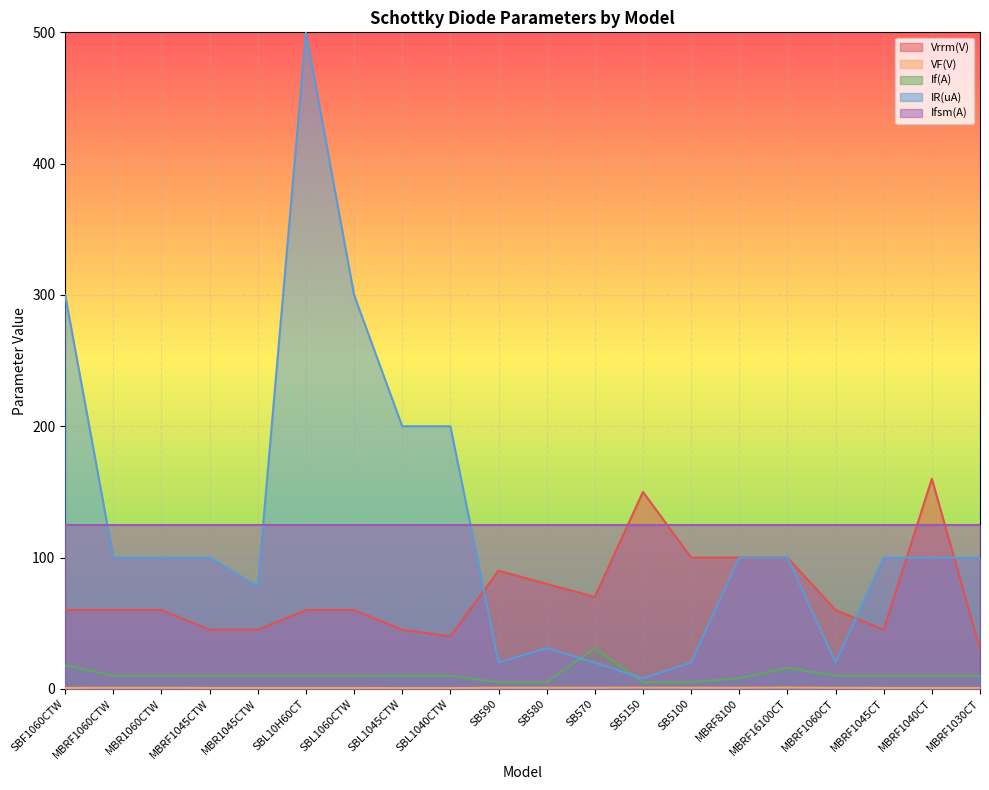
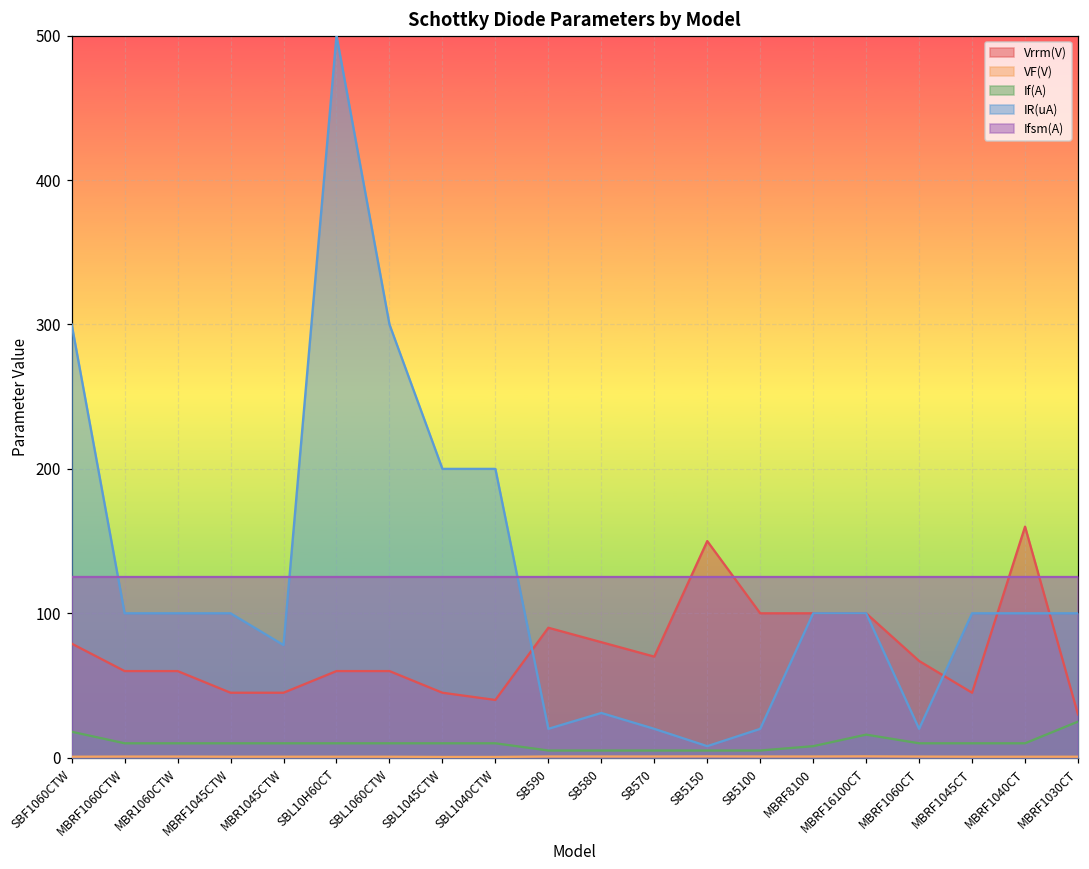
Vrrm(V), SBF1060CTW: 60 -> 79
If(A), SB570: 31 -> 5
Vrrm(V), MBRF1060CT: 60 -> 67
If(A), MBRF1030CT: 10 -> 25
